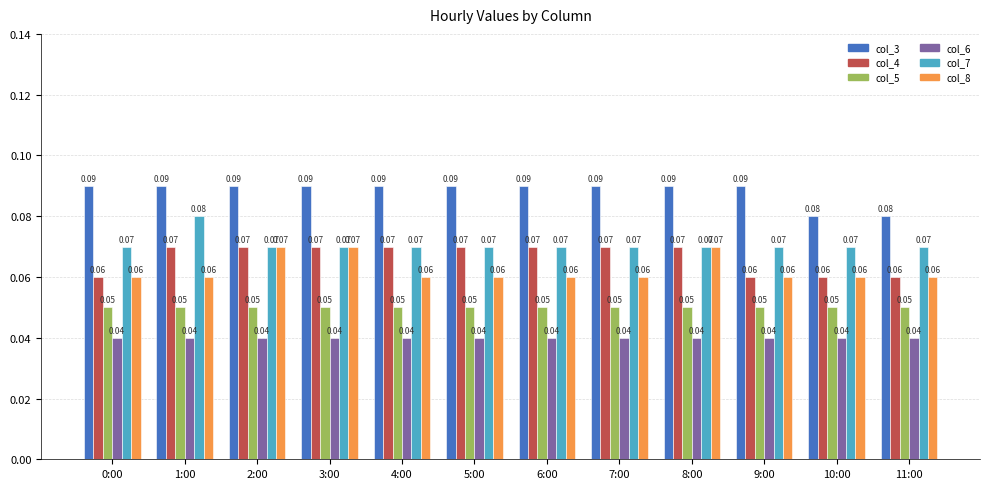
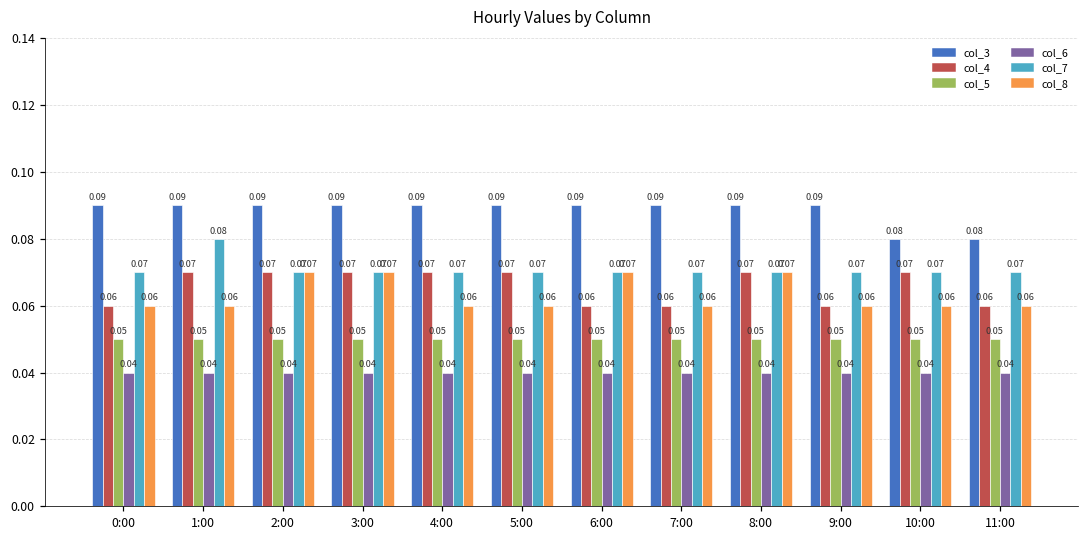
col_4, 6:00: 0.07 -> 0.06
col_8, 6:00: 0.06 -> 0.07
col_4, 7:00: 0.07 -> 0.06
col_4, 10:00: 0.06 -> 0.07
